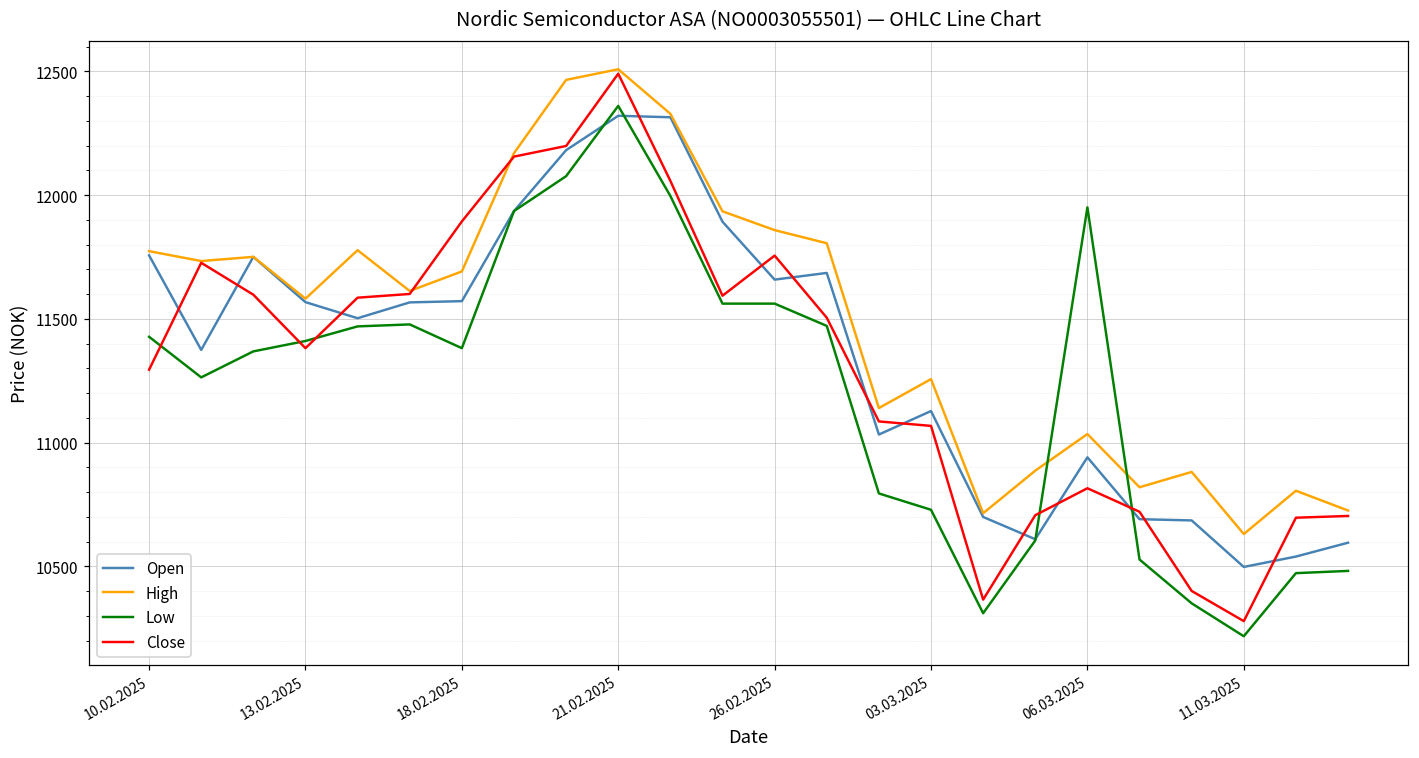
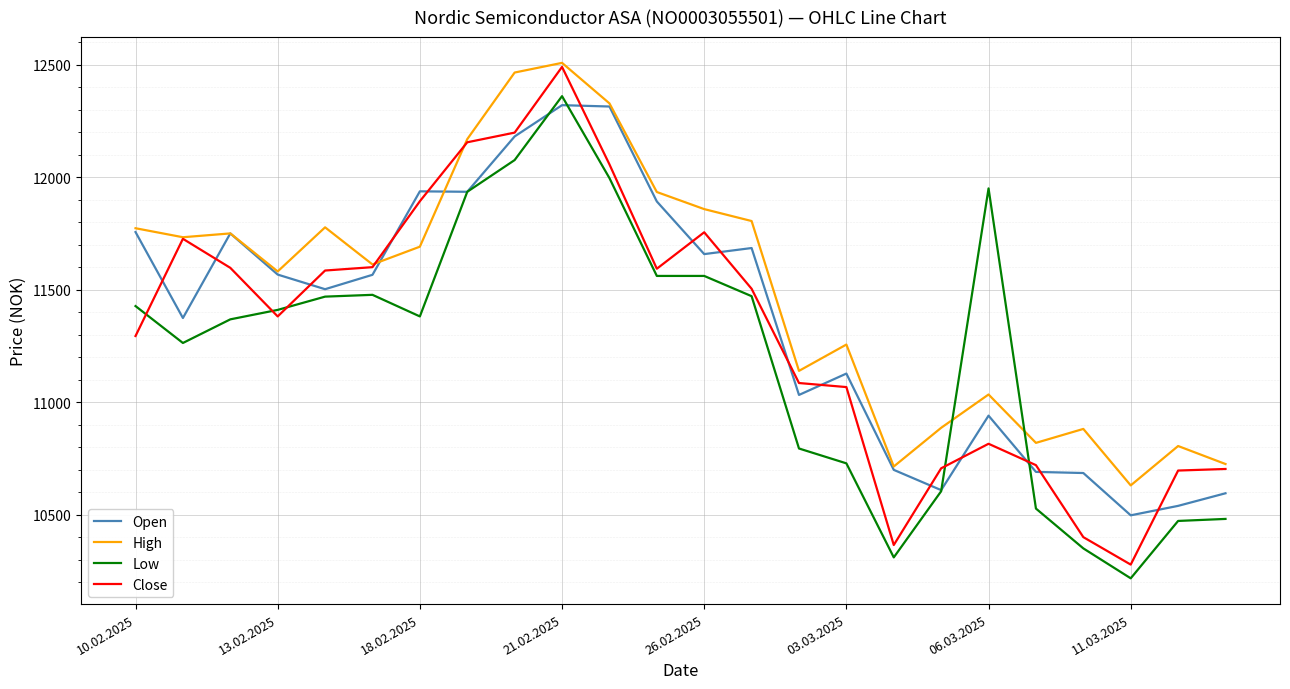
Open, 18.02.2025: 11570 -> 11940
